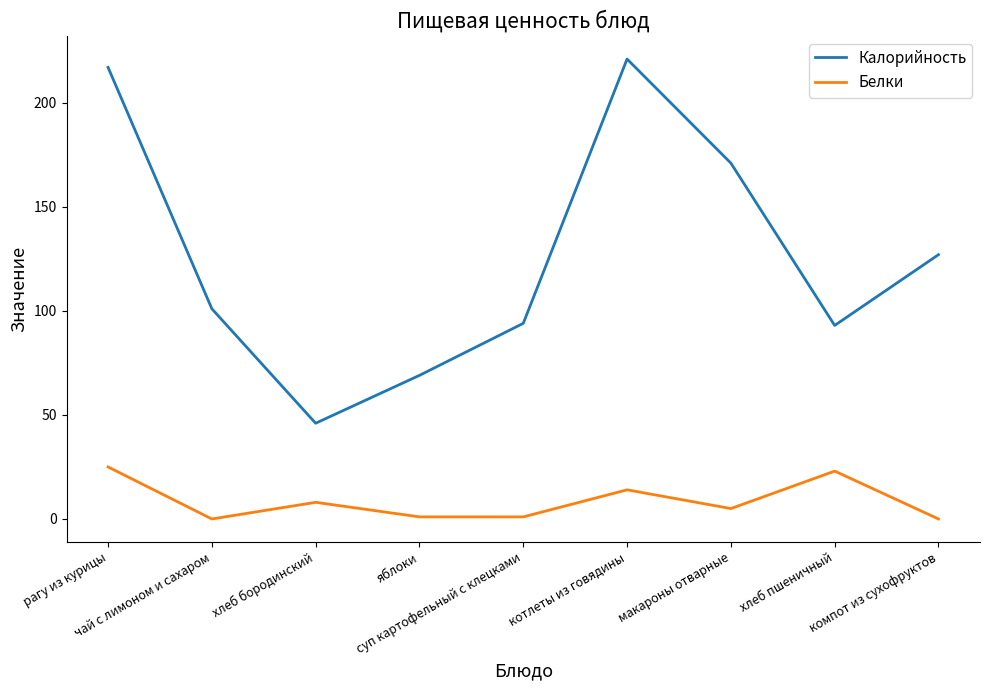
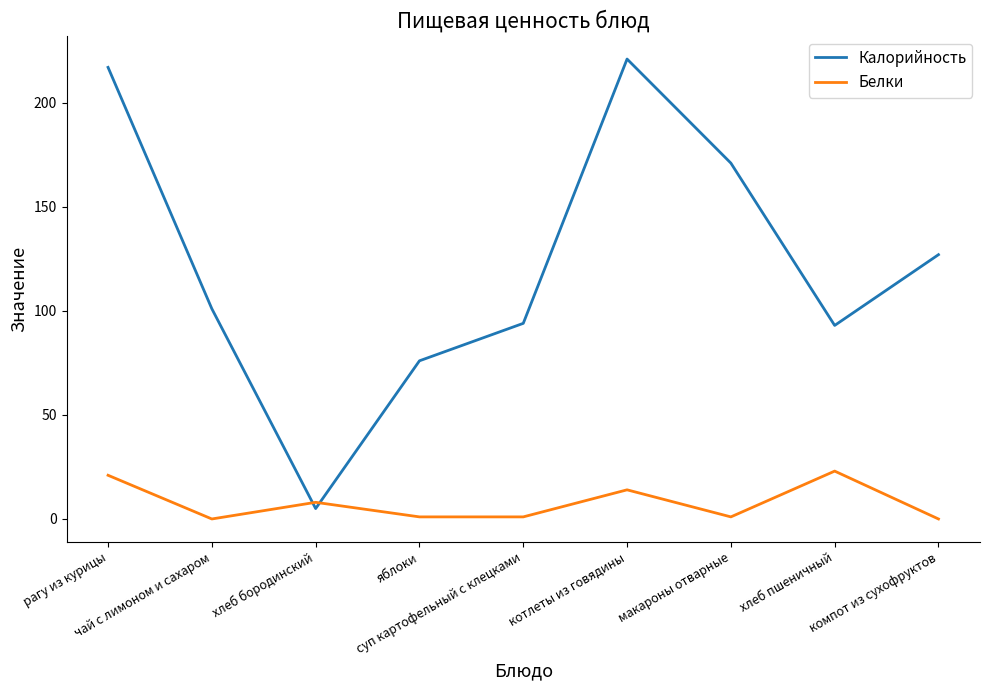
Белки, рагу из курицы: 25 -> 21
Калорийность, хлеб бородинский: 46 -> 5
Калорийность, яблоки: 69 -> 76
Белки, макароны отварные: 5 -> 1
